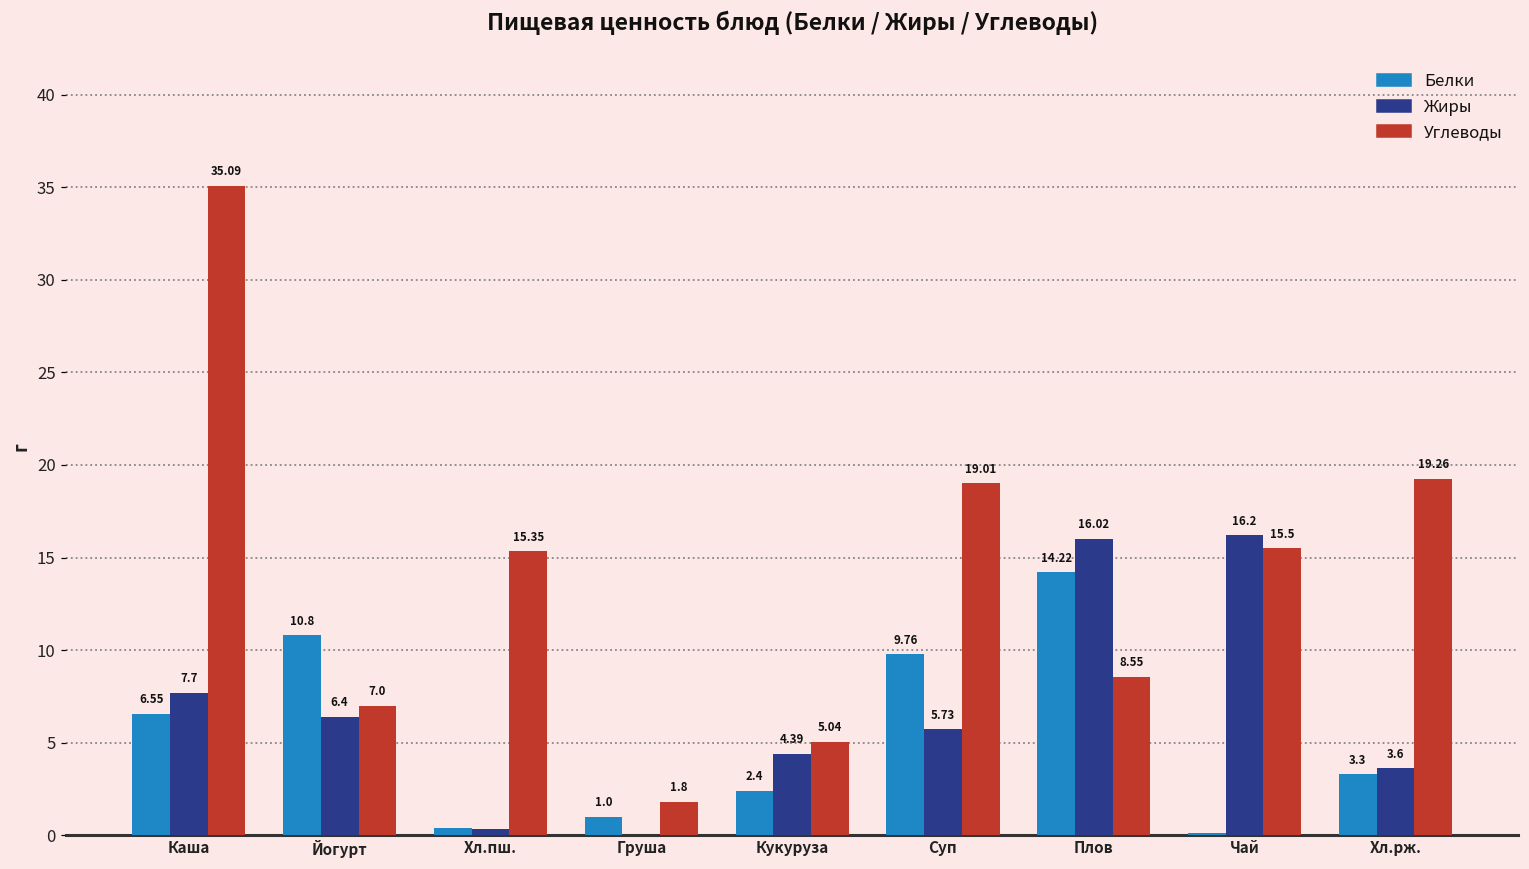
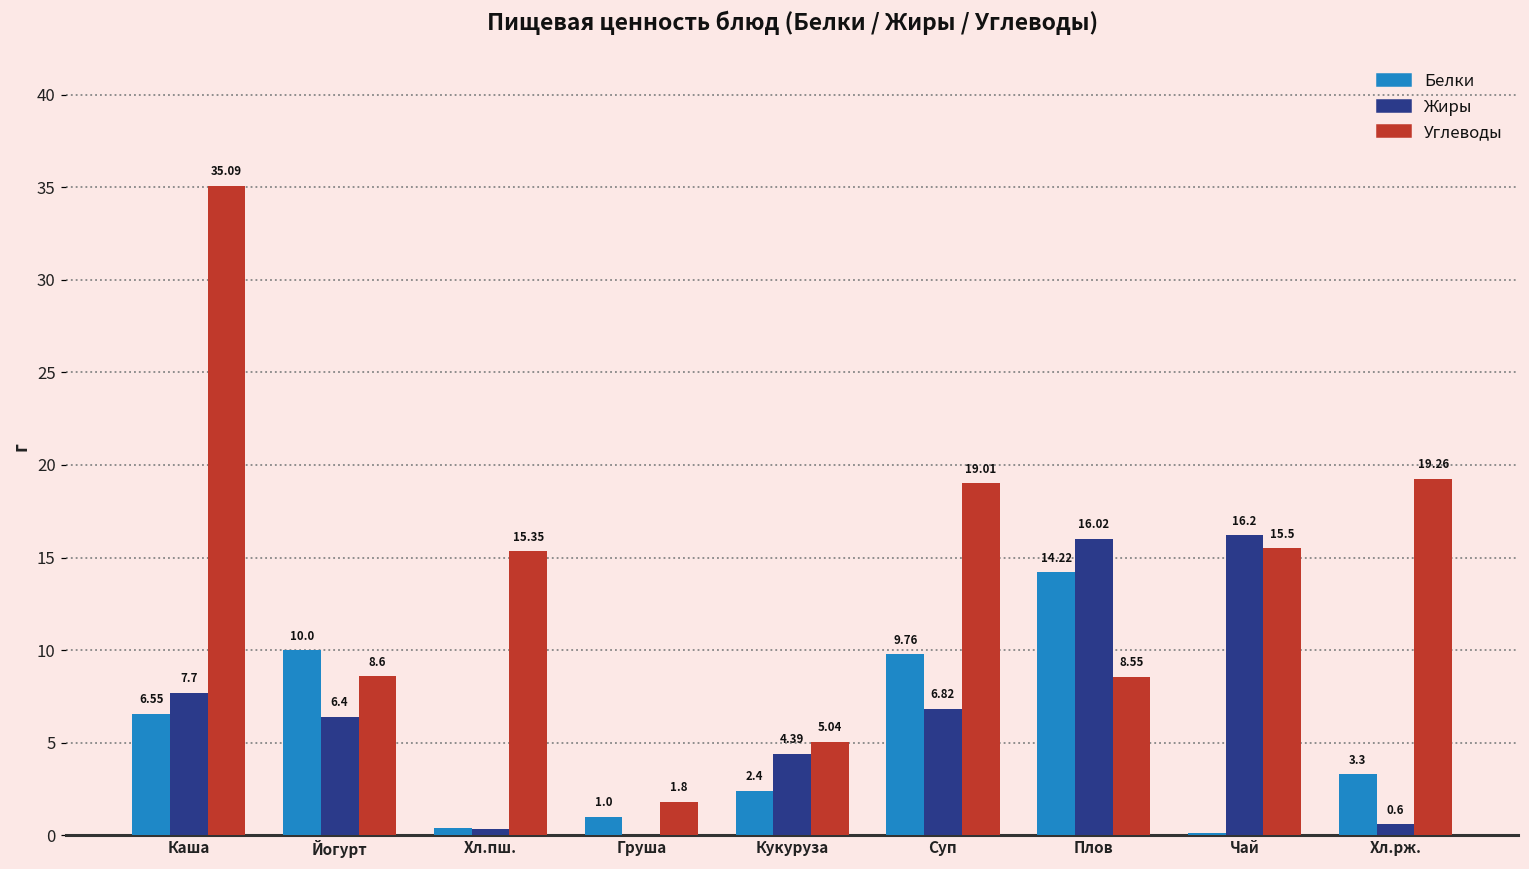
Белки, Йогурт: 10.8 -> 10.0
Углеводы, Йогурт: 7.0 -> 8.6
Жиры, Суп: 5.73 -> 6.82
Жиры, Хл.рж.: 3.6 -> 0.6
